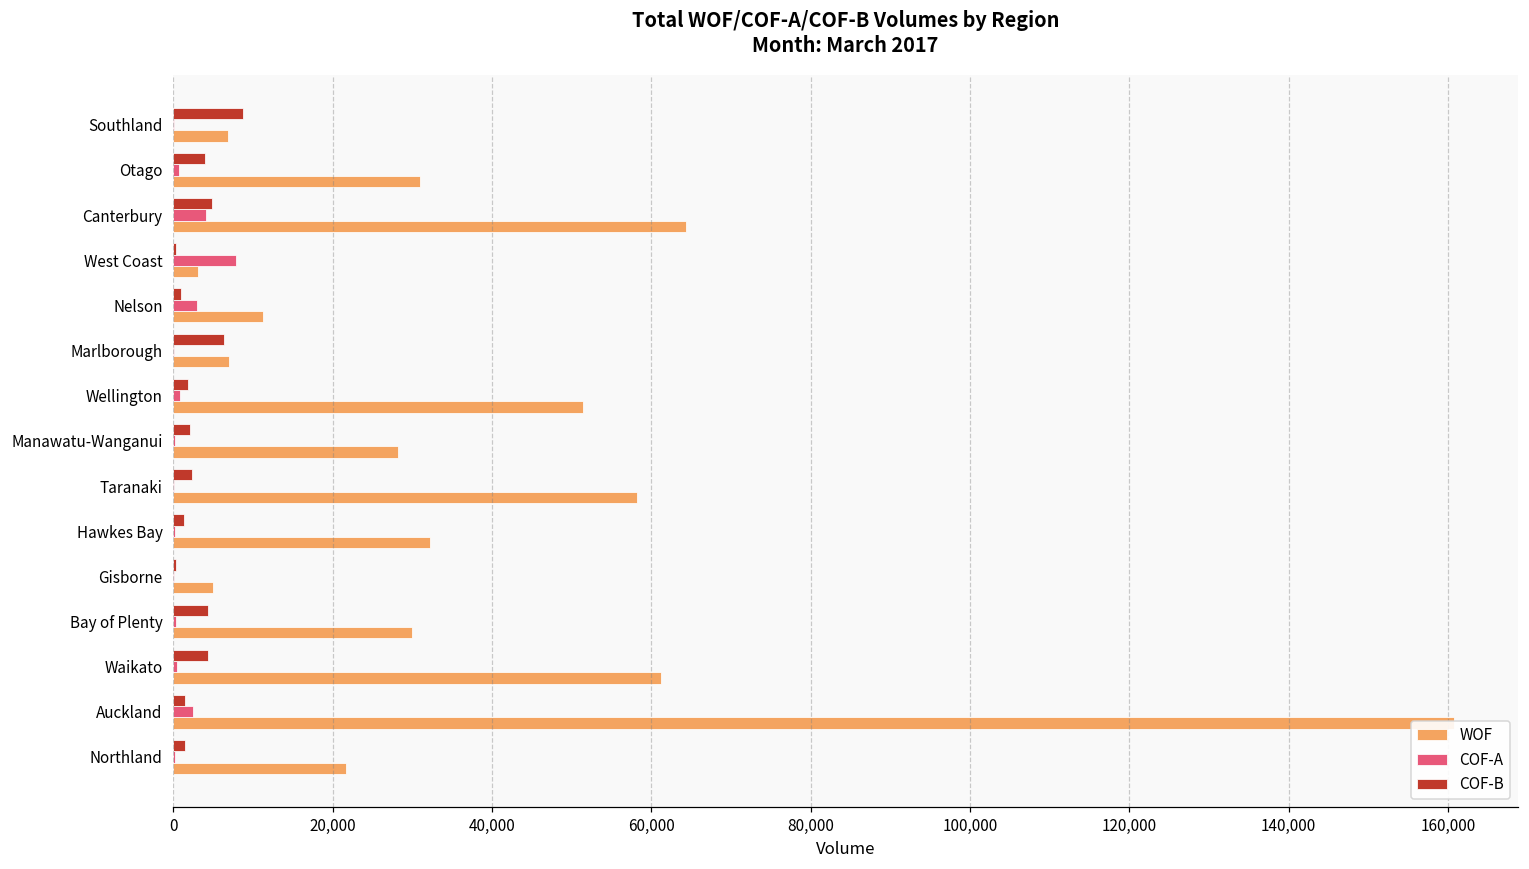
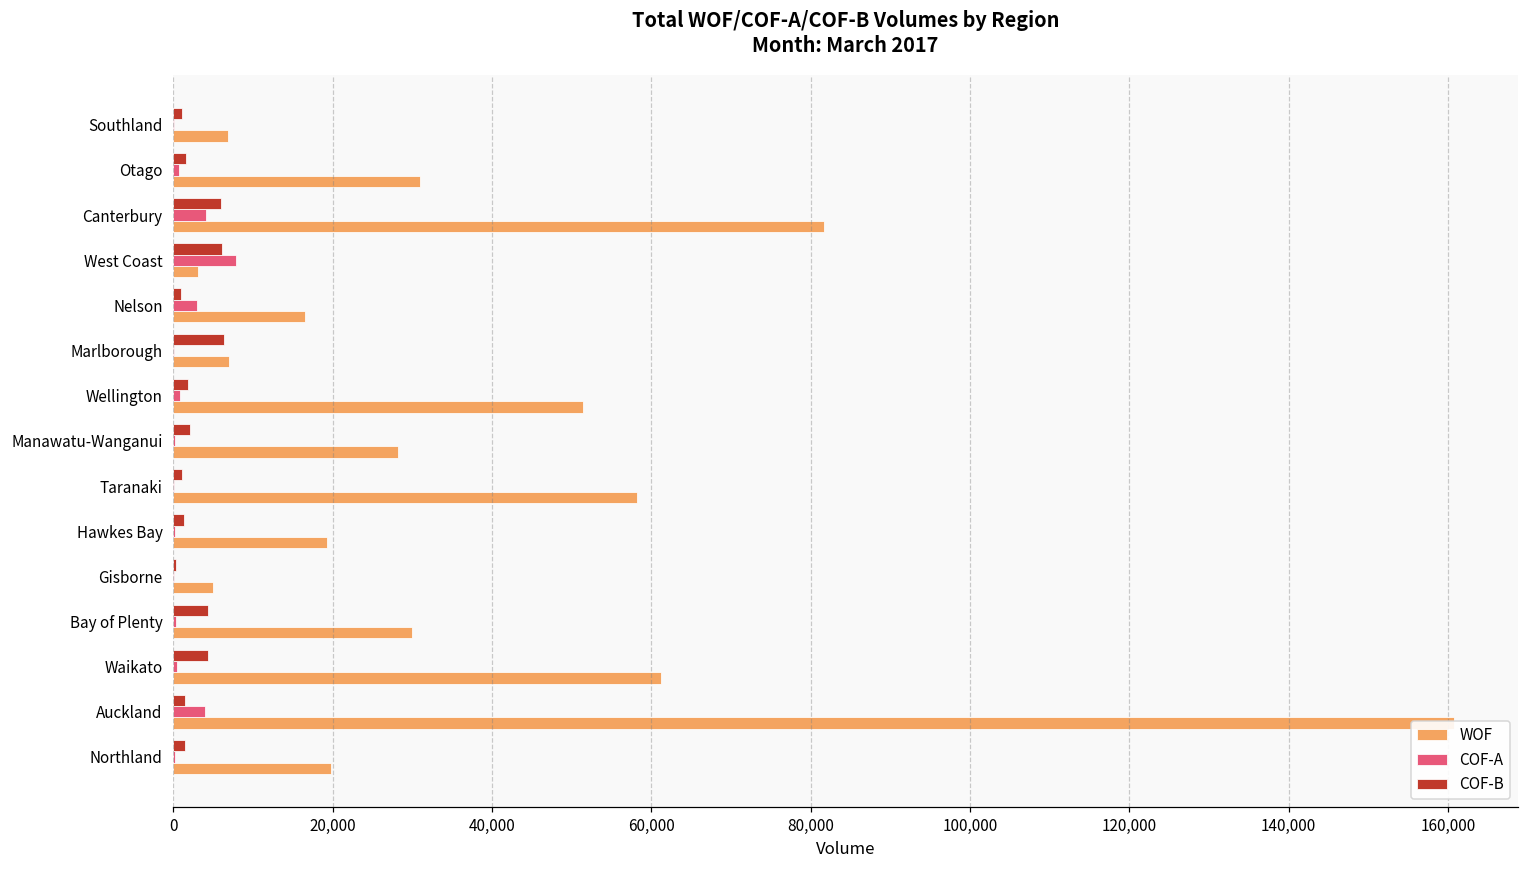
COF-B, Southland: 9,000 -> 1,000
COF-B, Otago: 4,000 -> 2,000
COF-B, Canterbury: 5,000 -> 6,000
WOF, Canterbury: 64,000 -> 82,000
COF-B, West Coast: 0 -> 6,000
WOF, Nelson: 11,000 -> 17,000
COF-B, Taranaki: 2,000 -> 1,000
WOF, Hawkes Bay: 32,000 -> 19,000
COF-A, Auckland: 2,000 -> 4,000
WOF, Northland: 22,000 -> 20,000
